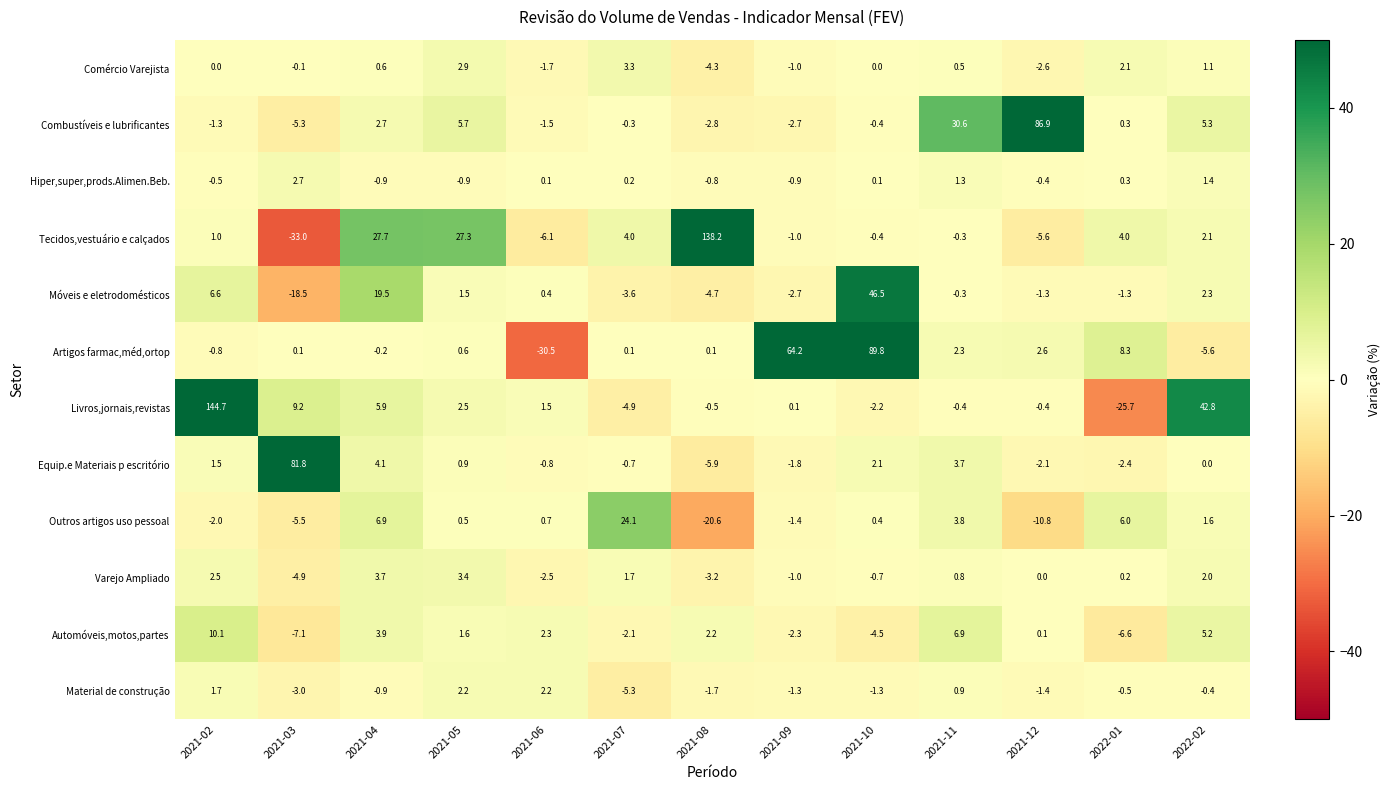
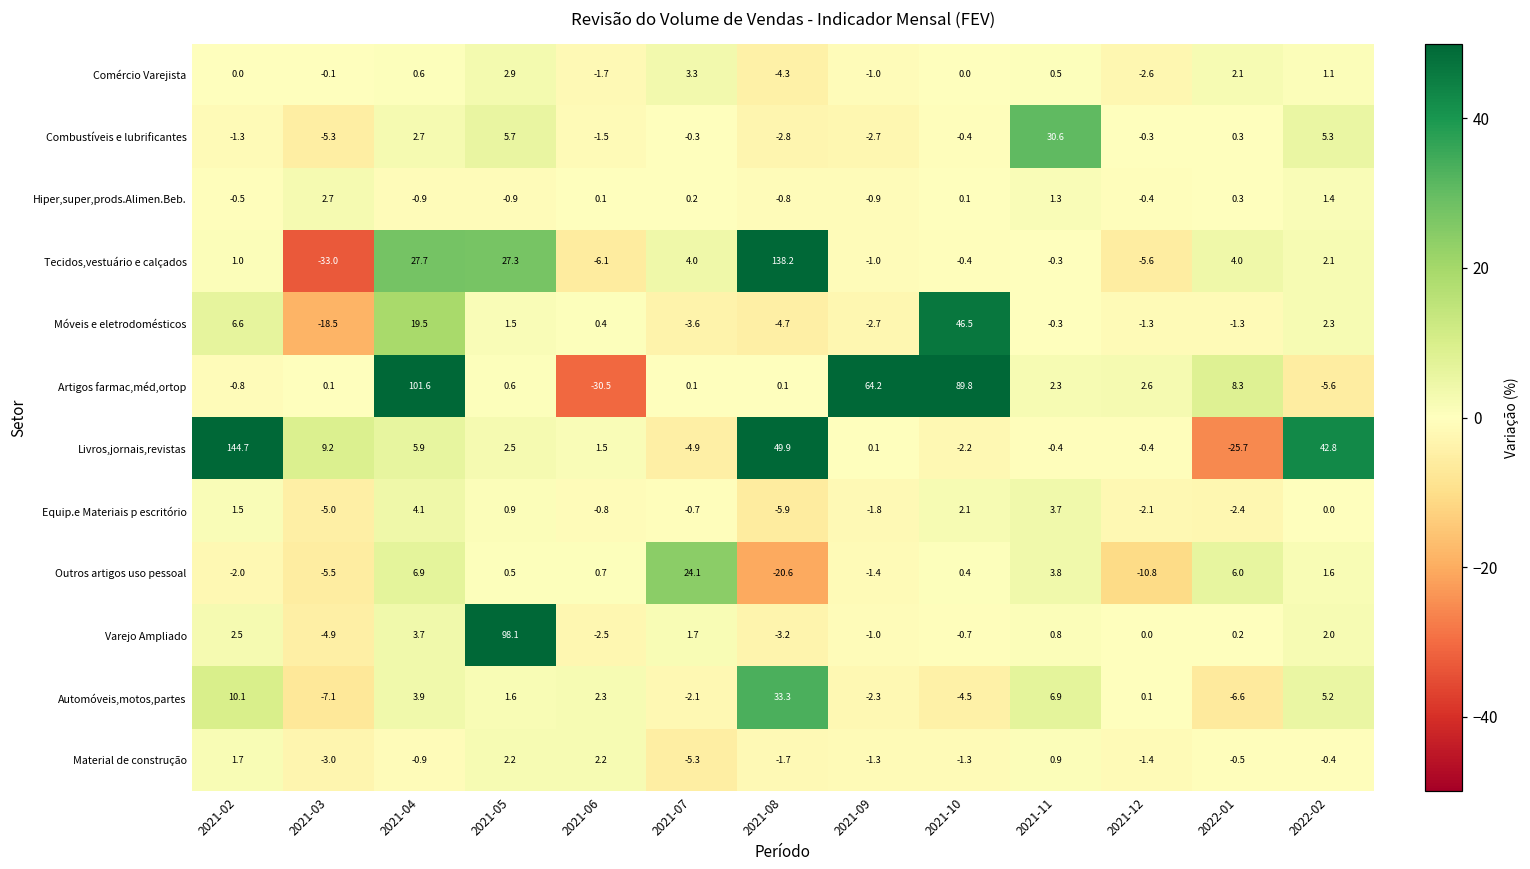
Combustíveis e lubrificantes, 2021-12: 86.9 -> -0.3
Artigos farmac,méd,ortop, 2021-04: -0.2 -> 101.6
Livros,jornais,revistas, 2021-08: -0.5 -> 49.9
Equip.e Materiais p escritório, 2021-03: 81.8 -> -5.0
Varejo Ampliado, 2021-05: 3.4 -> 98.1
Automóveis,motos,partes, 2021-08: 2.2 -> 33.3
